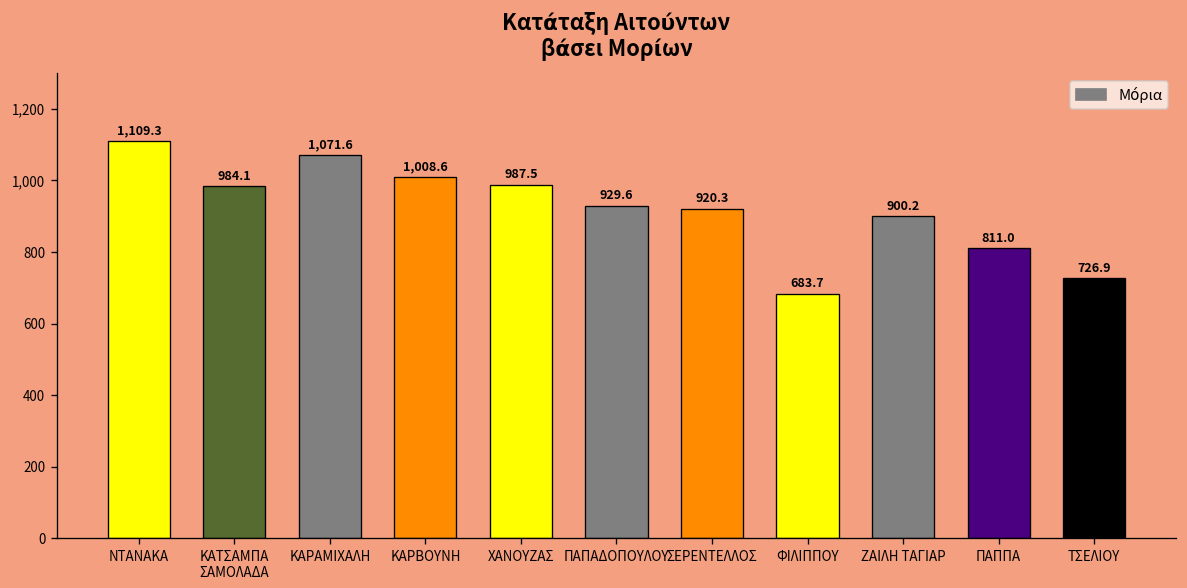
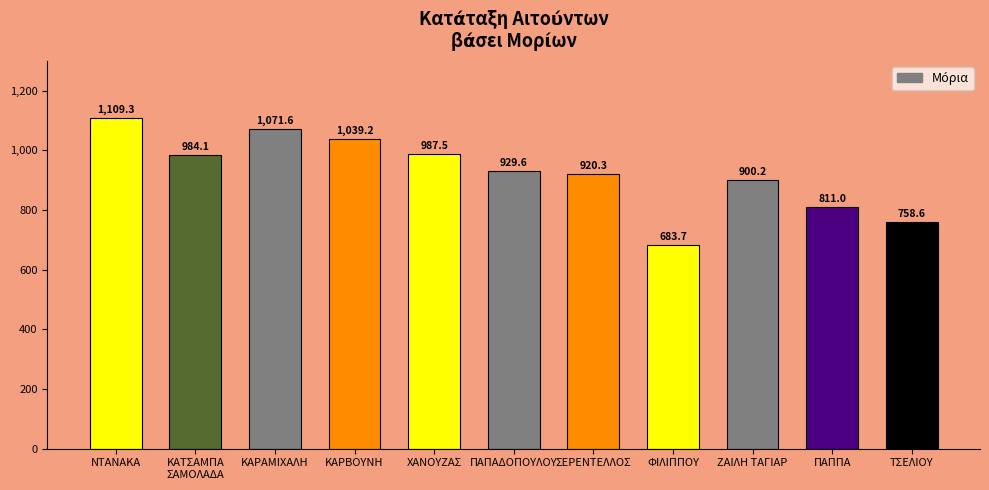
ΚΑΡΒΟΥΝΗ: 1,008.6 -> 1,039.2
ΤΣΕΛΙΟΥ: 726.9 -> 758.6
